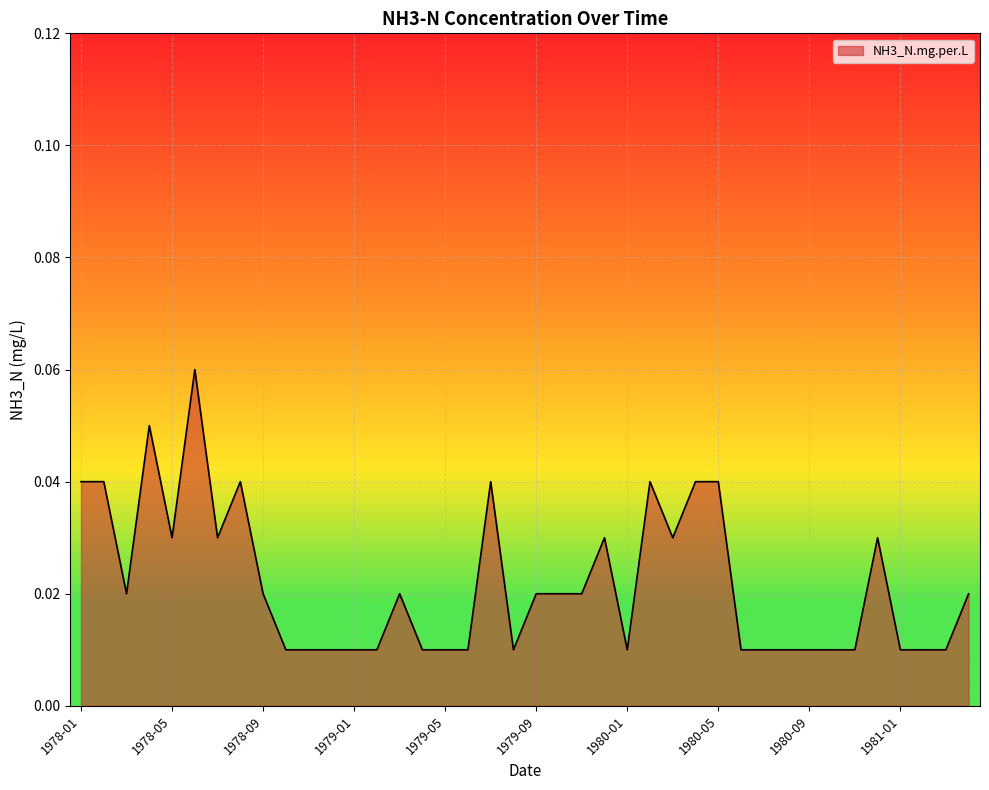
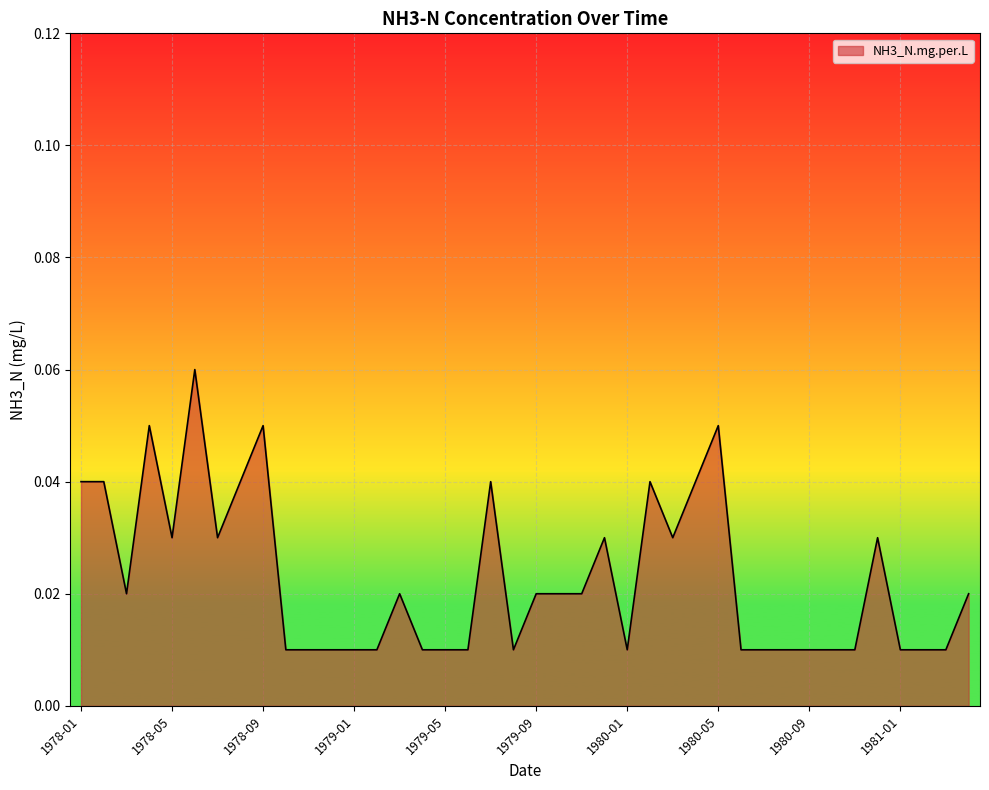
1978-09: 0.02 -> 0.05
1980-05: 0.04 -> 0.05
